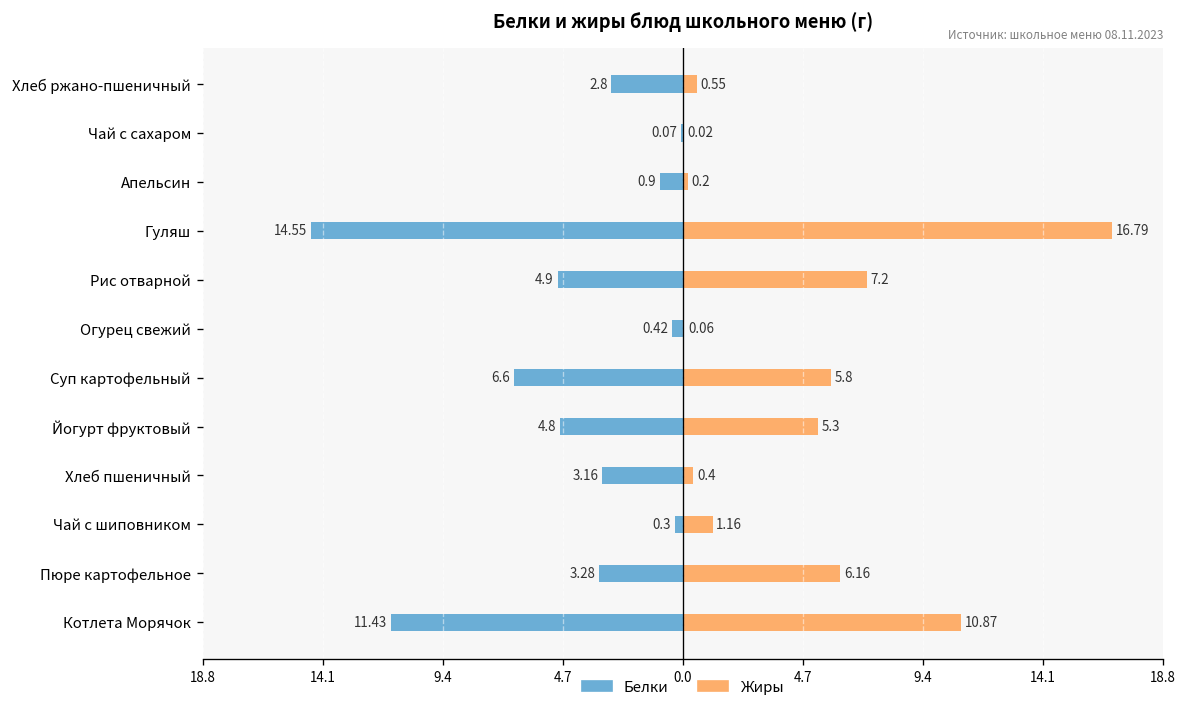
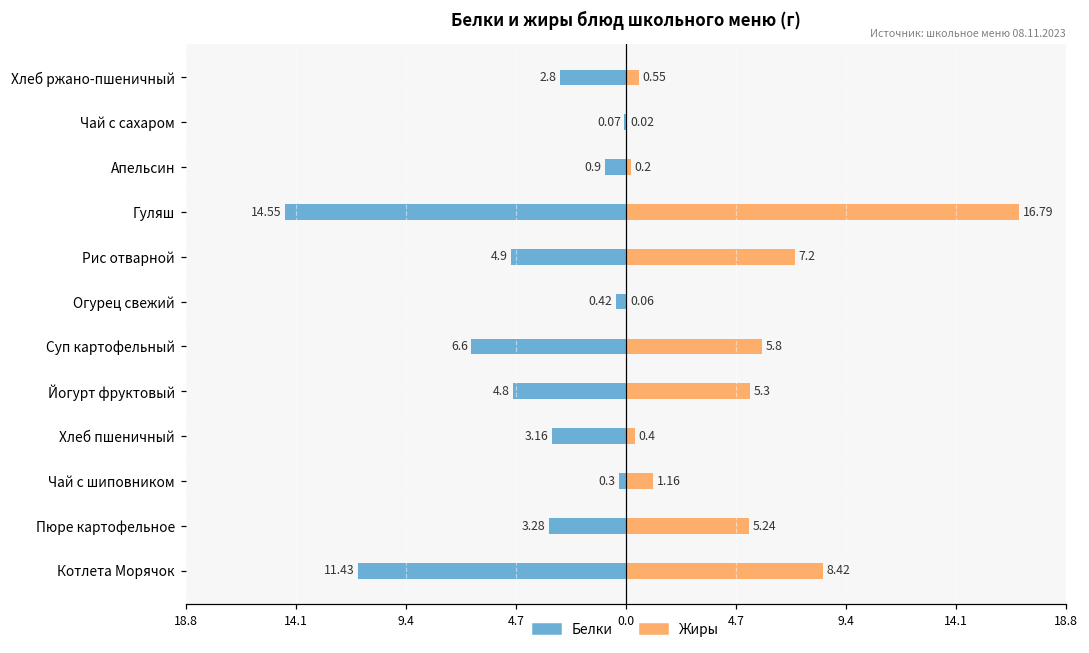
Жиры, Пюре картофельное: 6.16 -> 5.24
Жиры, Котлета Морячок: 10.87 -> 8.42
